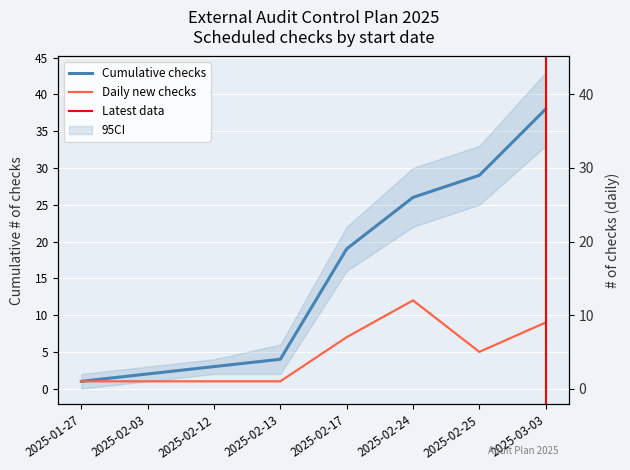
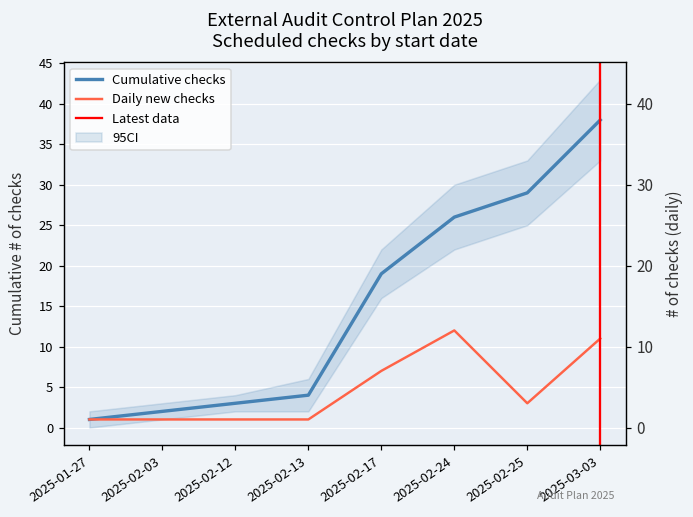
Daily new checks, 2025-02-25: 5 -> 3
Daily new checks, 2025-03-03: 9 -> 11
